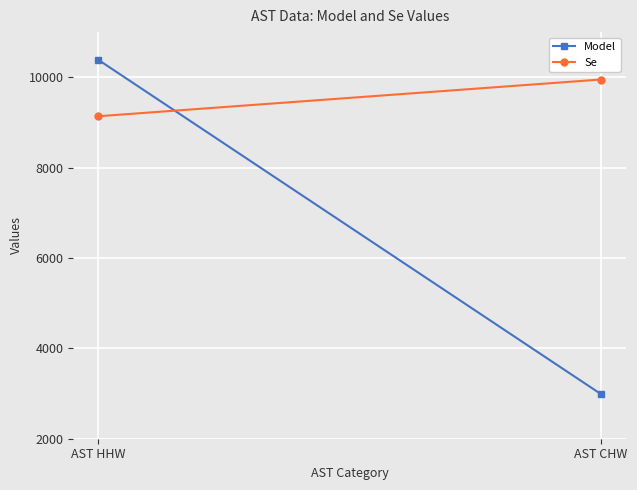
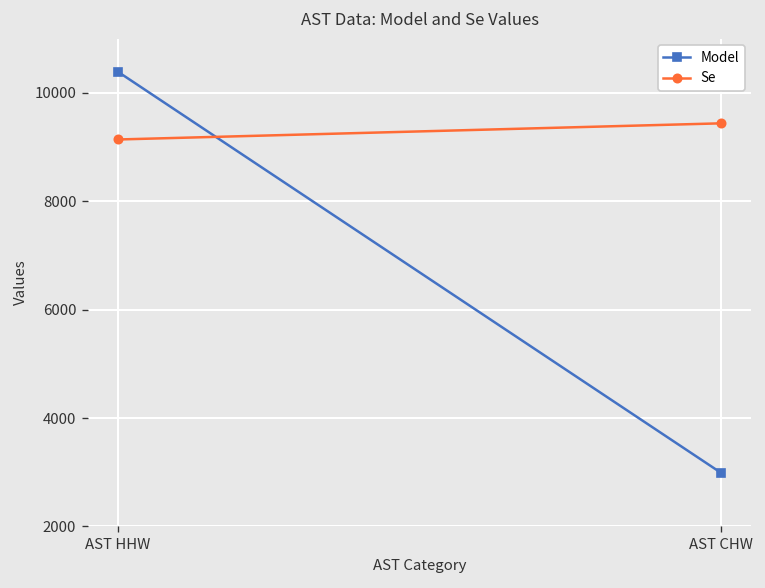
Se, AST CHW: 10000 -> 9400
